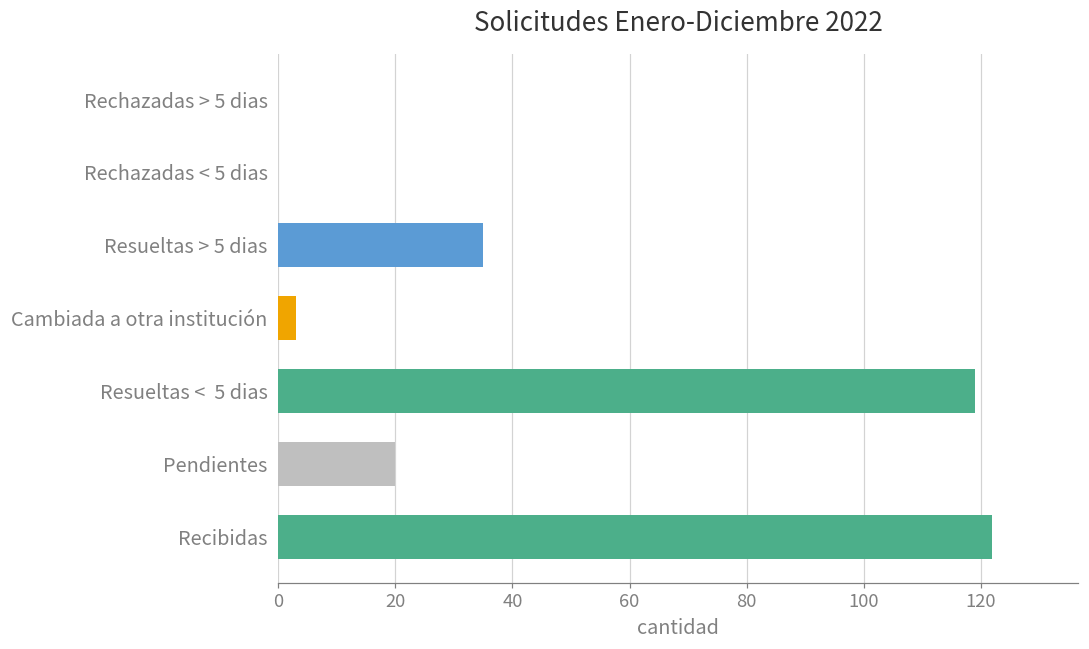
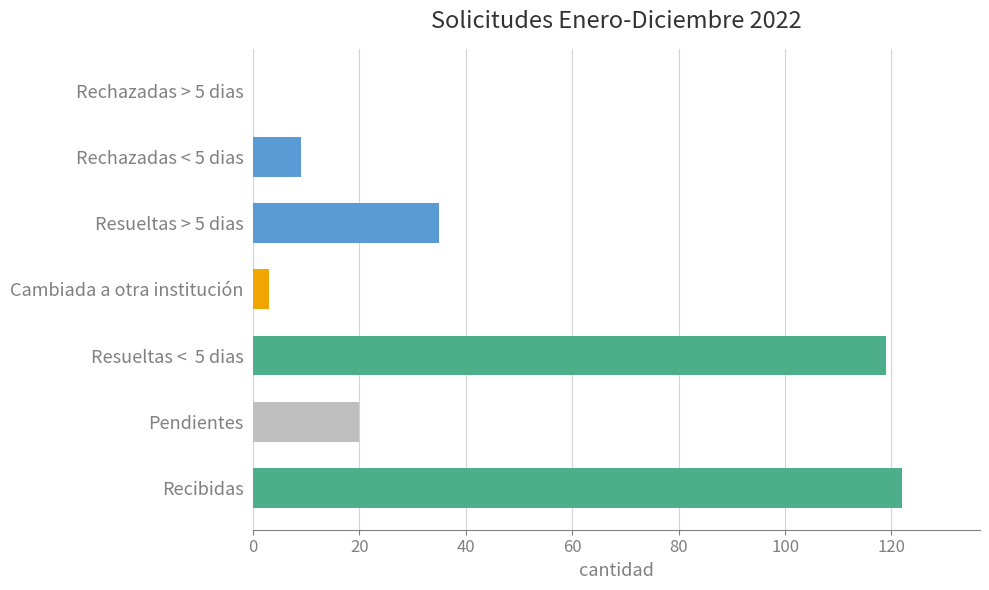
Rechazadas < 5 dias: 0 -> 9
